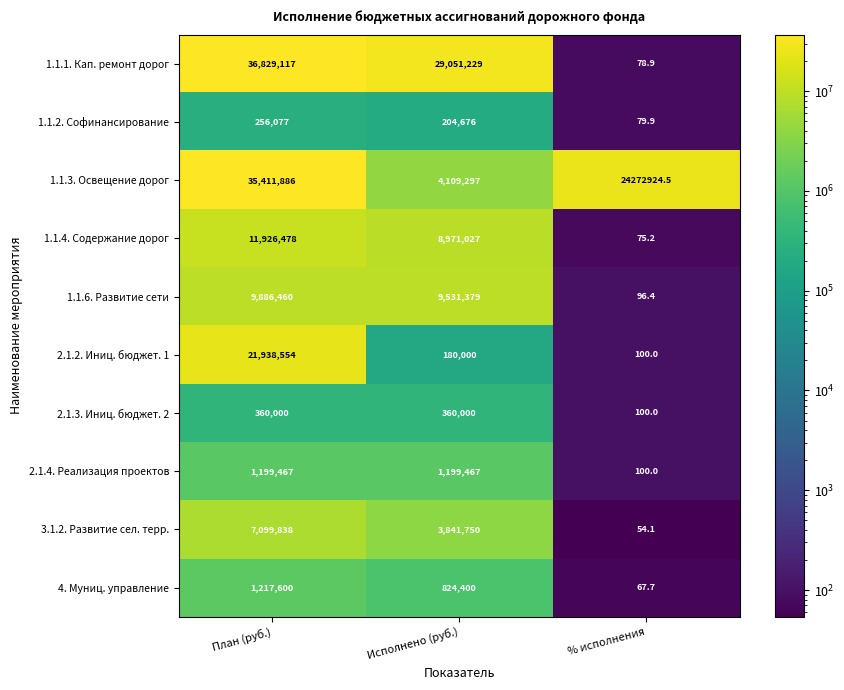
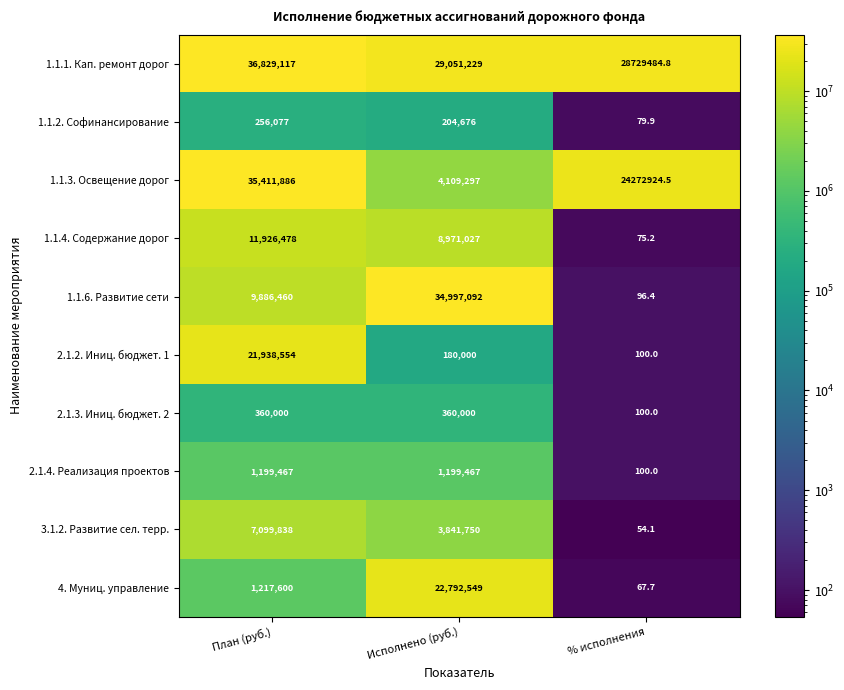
1.1.1. Кап. ремонт дорог, % исполнения: 78.9 -> 28729484.8
1.1.6. Развитие сети, Исполнено (руб.): 9,531,379 -> 34,997,092
4. Муниц. управление, Исполнено (руб.): 824,400 -> 22,792,549
